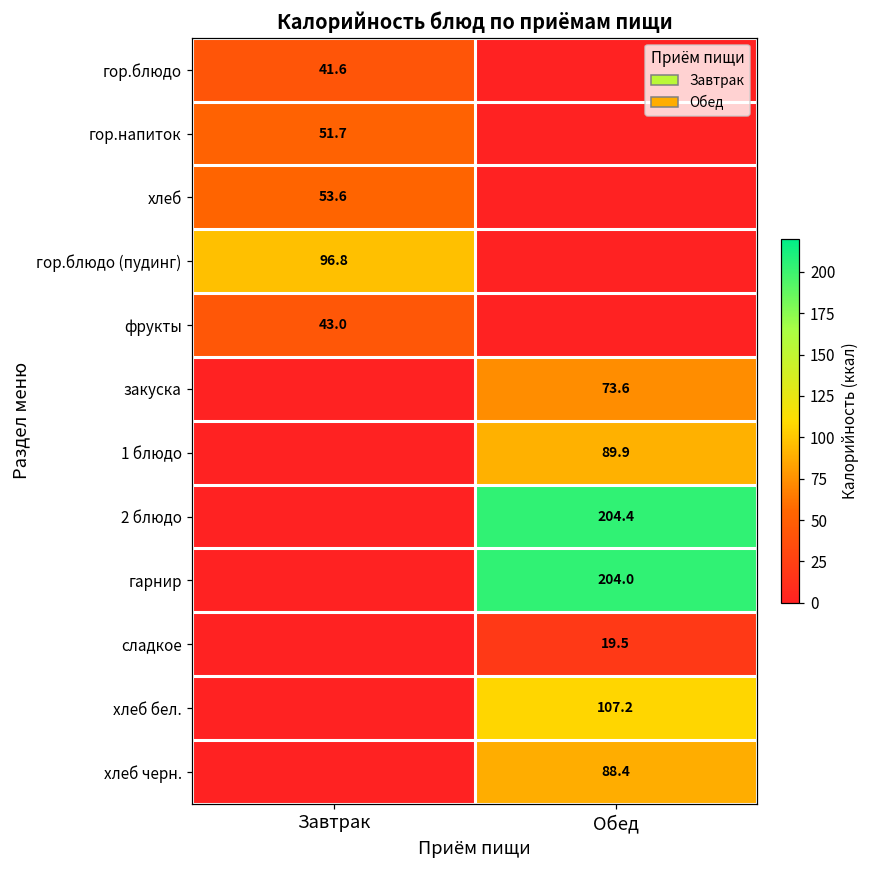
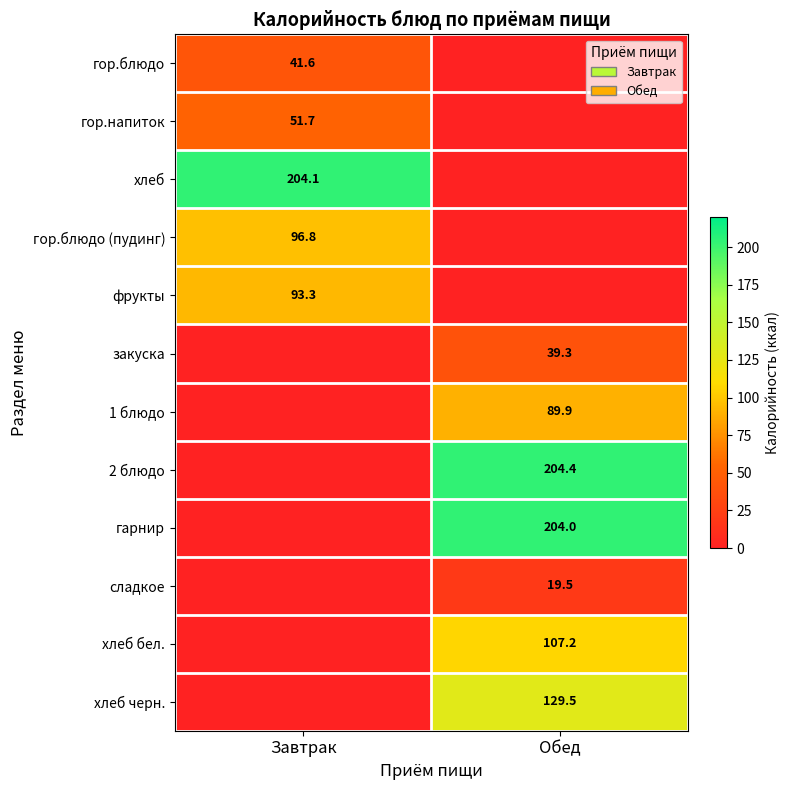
хлеб, Завтрак: 53.6 -> 204.1
фрукты, Завтрак: 43.0 -> 93.3
закуска, Обед: 73.6 -> 39.3
хлеб черн., Обед: 88.4 -> 129.5
